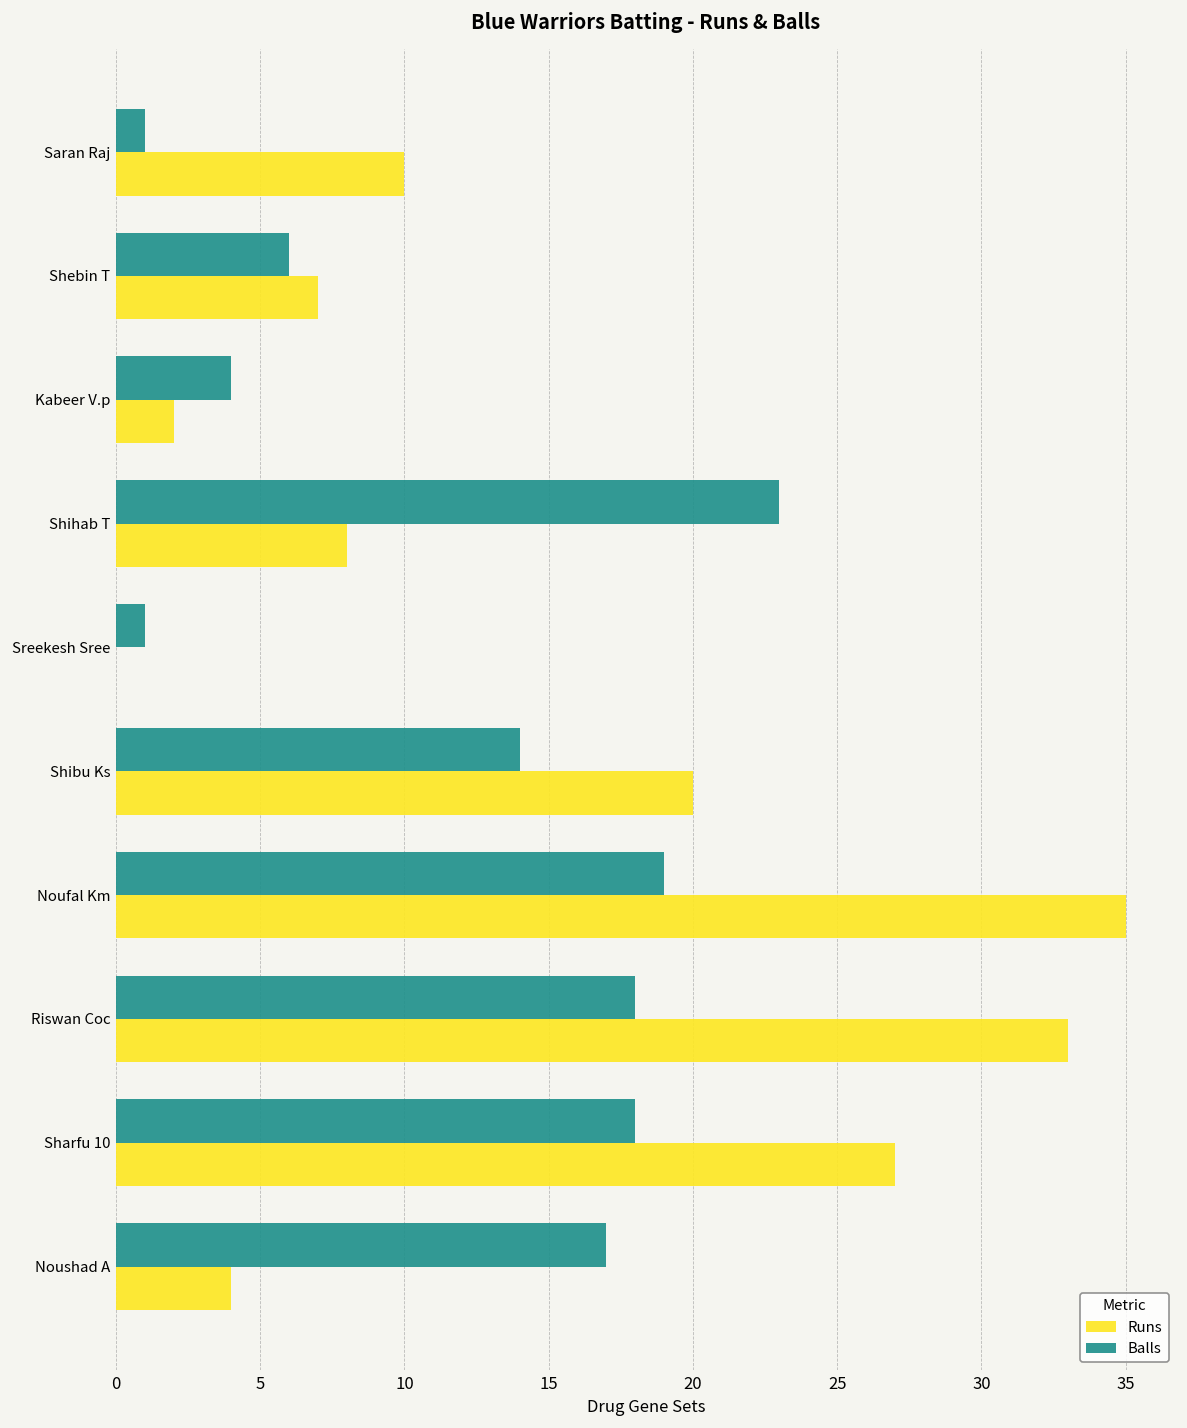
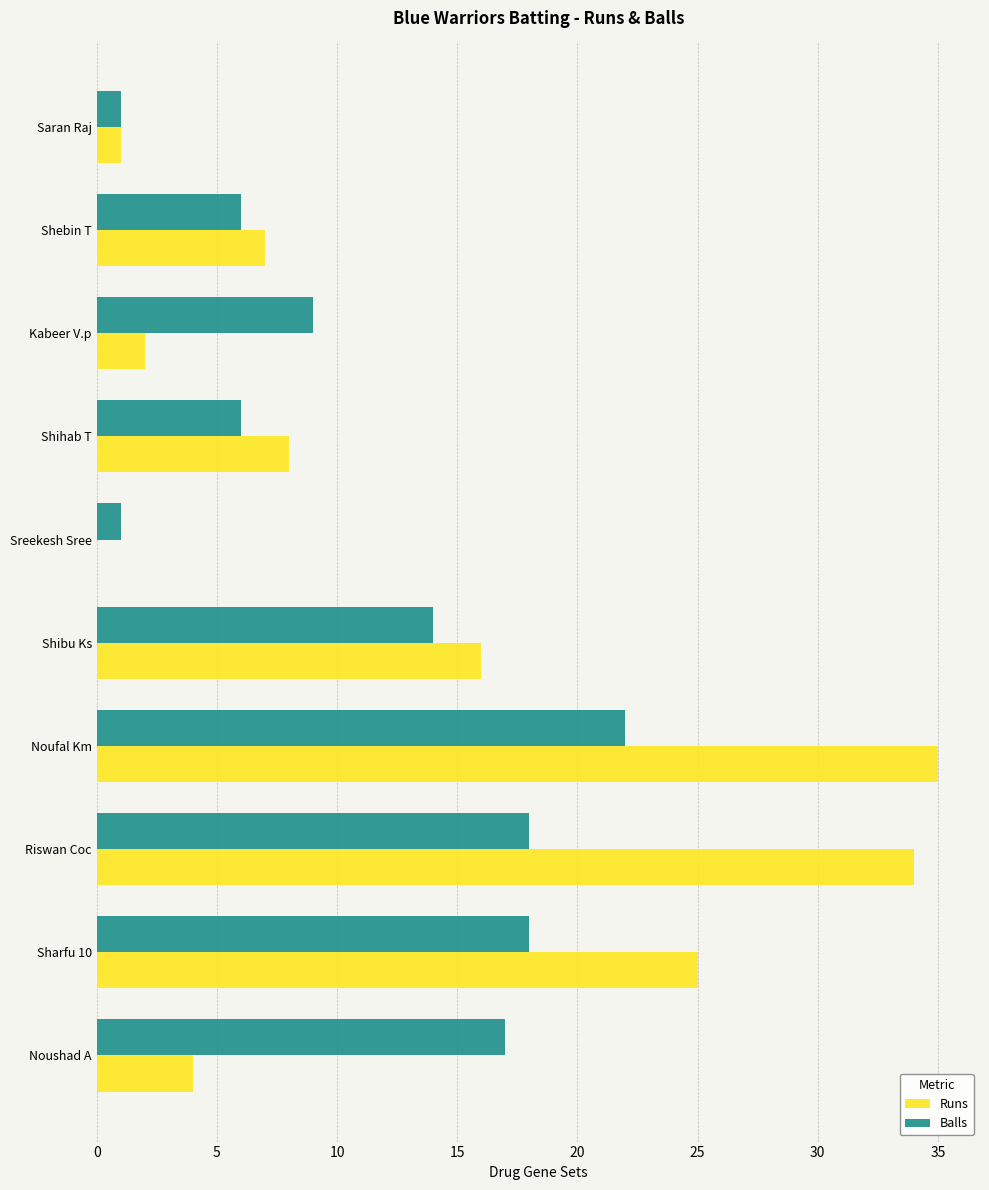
Runs, Saran Raj: 10 -> 1
Balls, Kabeer V.p: 4 -> 9
Balls, Shihab T: 23 -> 6
Runs, Shibu Ks: 20 -> 16
Balls, Noufal Km: 19 -> 22
Runs, Riswan Coc: 33 -> 34
Runs, Sharfu 10: 27 -> 25
